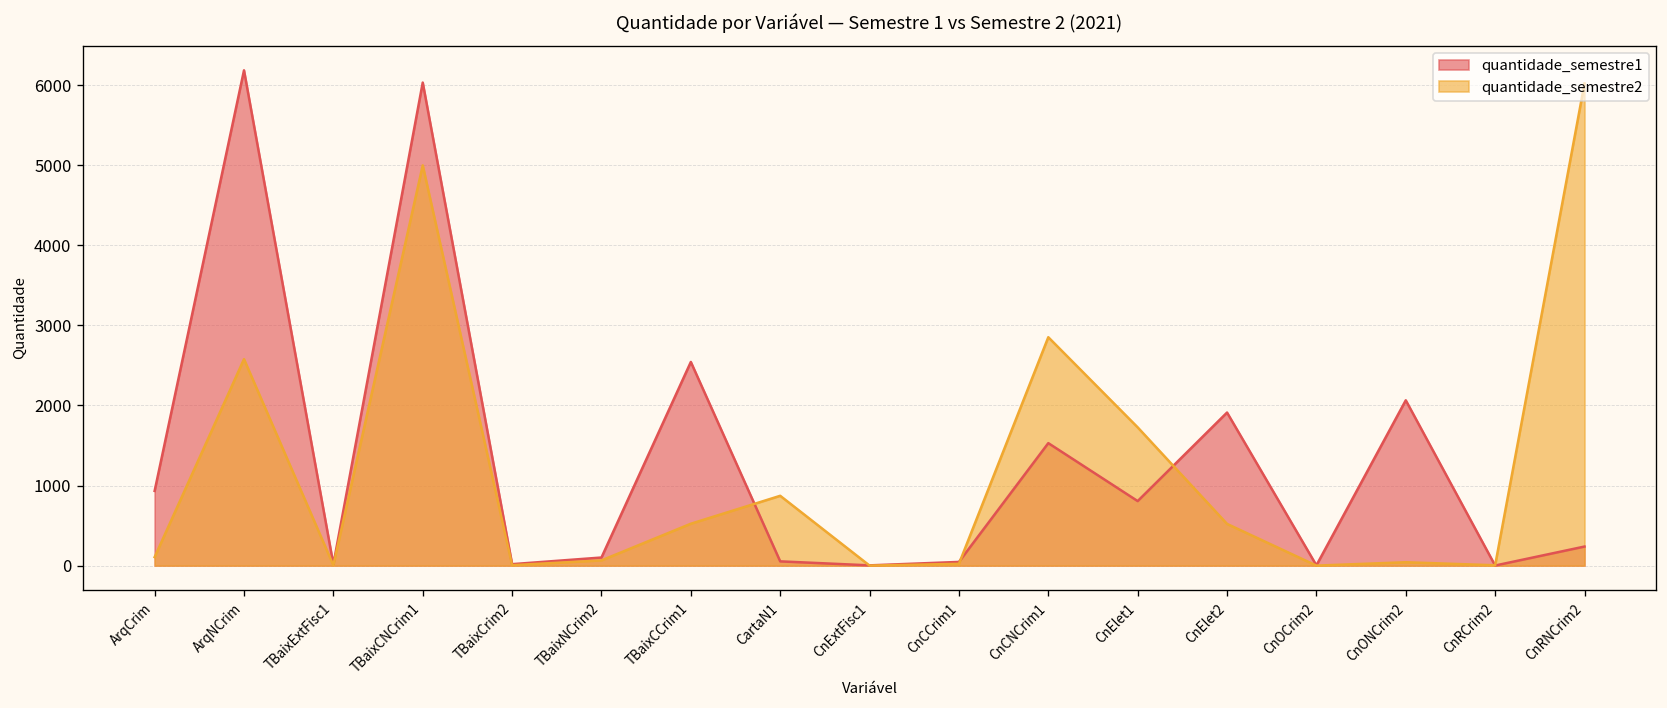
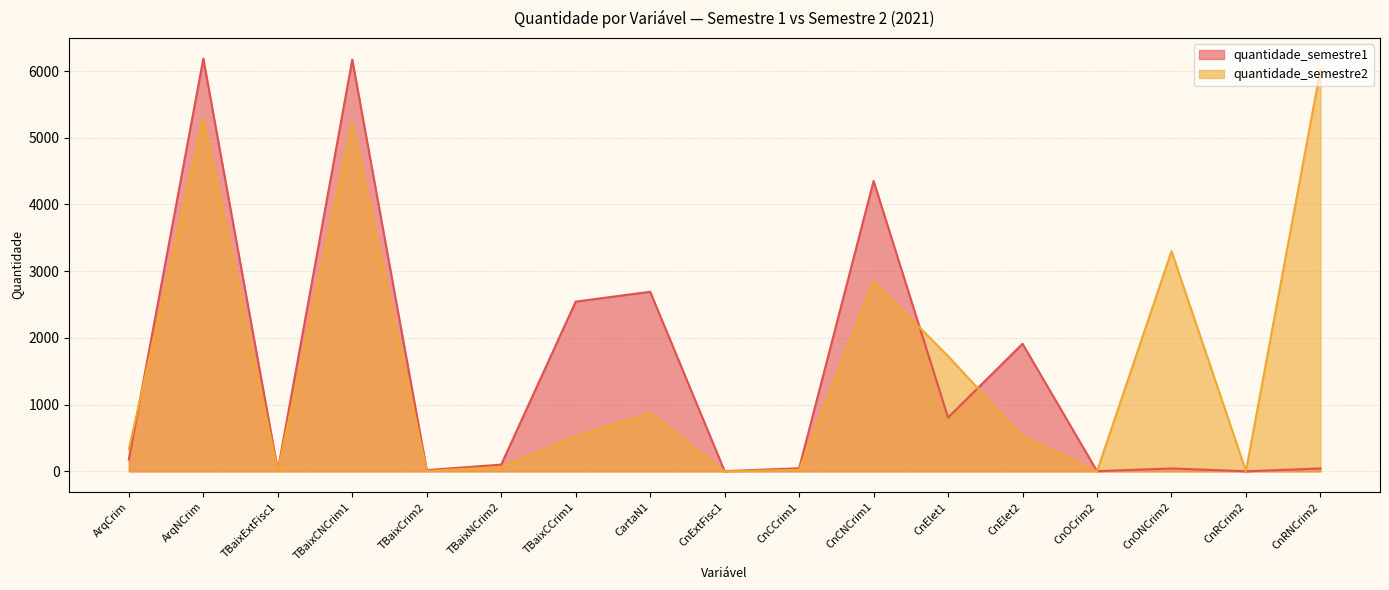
quantidade_semestre1, ArqCrim: 900 -> 200
quantidade_semestre2, ArqCrim: 100 -> 300
quantidade_semestre2, ArqNCrim: 2600 -> 5300
quantidade_semestre1, TBaixCNCrim1: 6000 -> 6200
quantidade_semestre2, TBaixCNCrim1: 5000 -> 5200
quantidade_semestre1, CartaN1: 100 -> 2700
quantidade_semestre1, CnCNCrim1: 1500 -> 4400
quantidade_semestre1, CnONCrim2: 2100 -> 0
quantidade_semestre2, CnONCrim2: 0 -> 3300
quantidade_semestre1, CnRNCrim2: 200 -> 0
